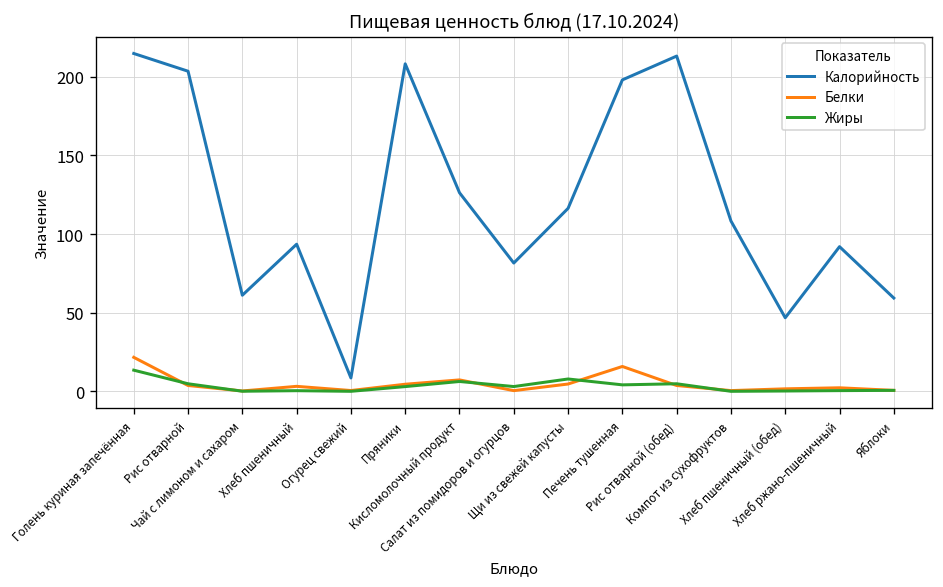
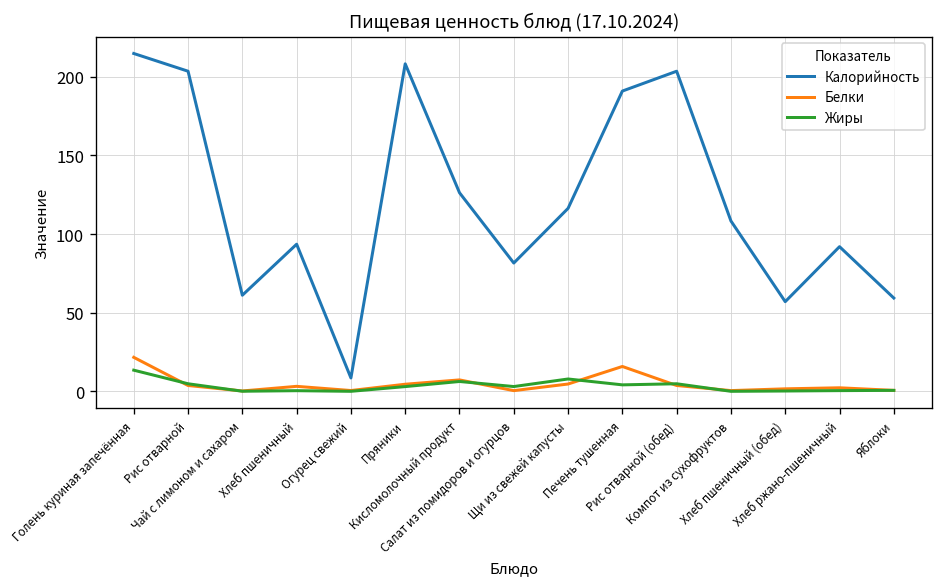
Калорийность, Печень тушенная: 198 -> 191
Калорийность, Рис отварной (обед): 213 -> 204
Калорийность, Хлеб пшеничный (обед): 47 -> 57
